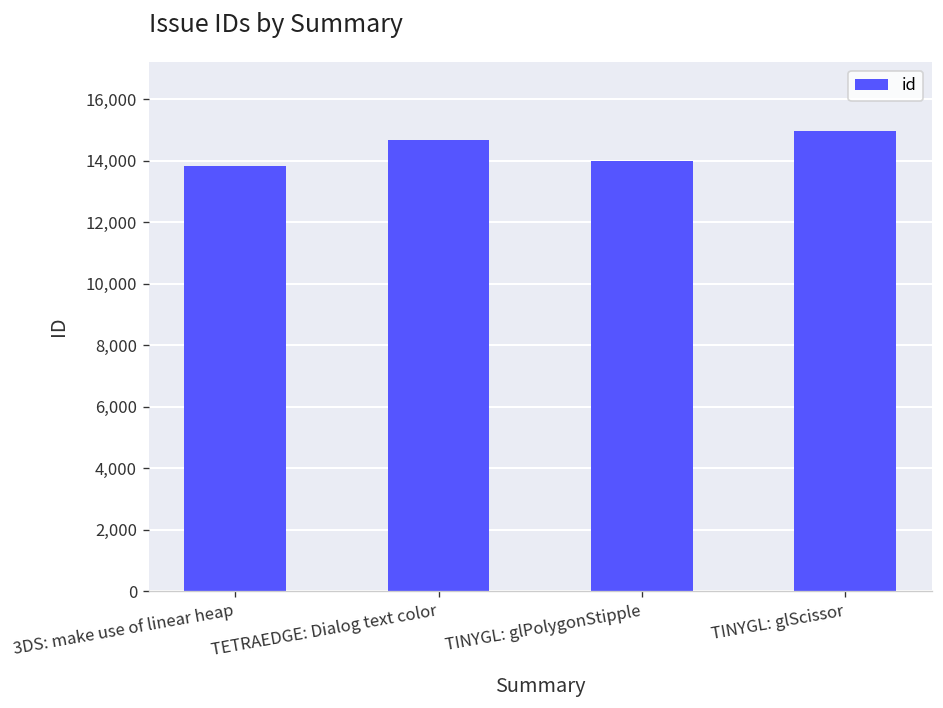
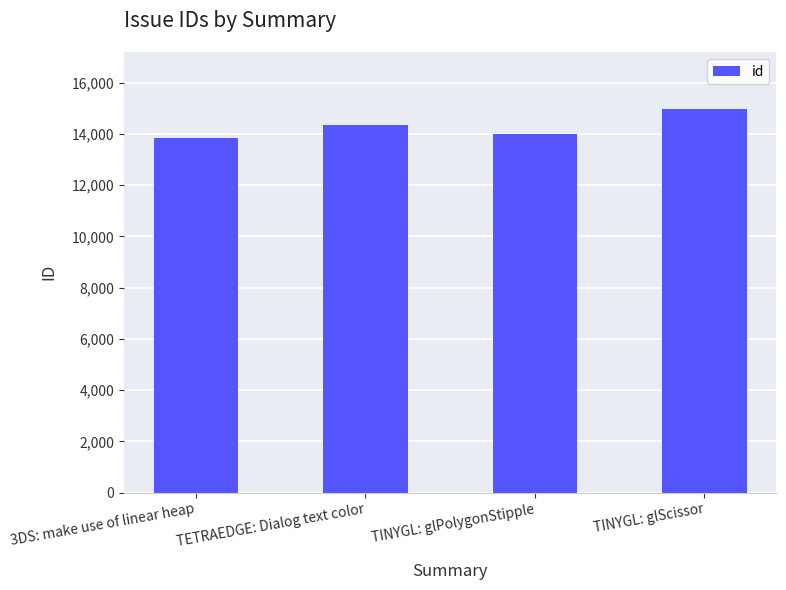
TETRAEDGE: Dialog text color: 14,700 -> 14,300
